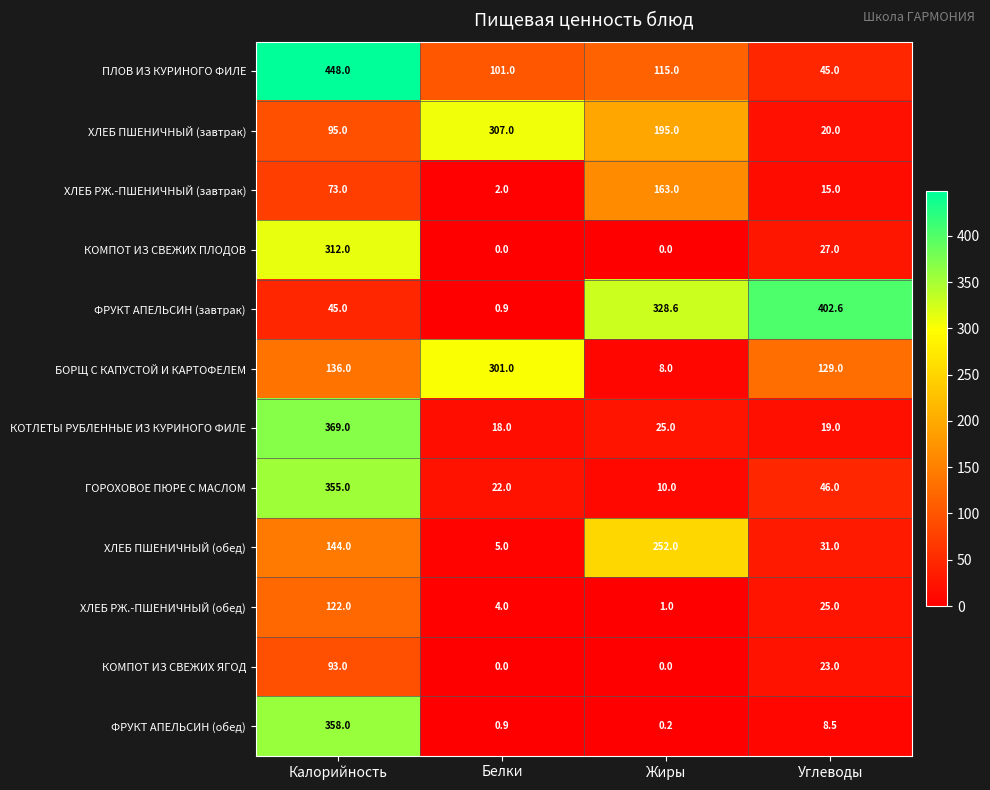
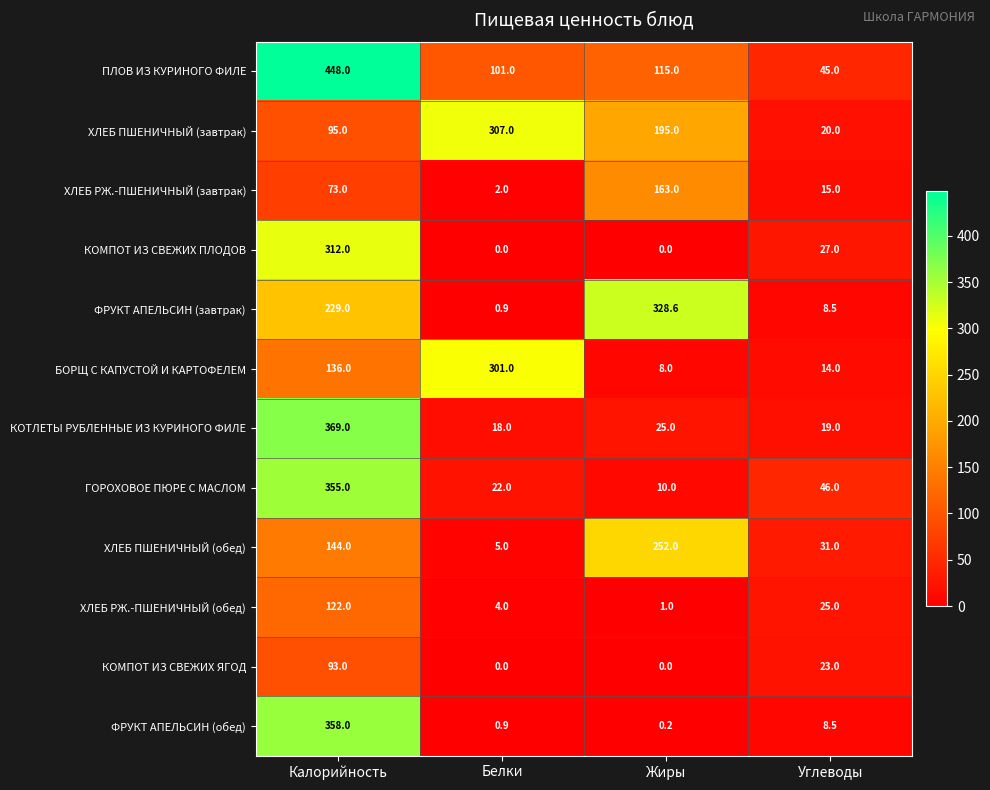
ФРУКТ АПЕЛЬСИН (завтрак), Калорийность: 45.0 -> 229.0
ФРУКТ АПЕЛЬСИН (завтрак), Углеводы: 402.6 -> 8.5
БОРЩ С КАПУСТОЙ И КАРТОФЕЛЕМ, Углеводы: 129.0 -> 14.0
